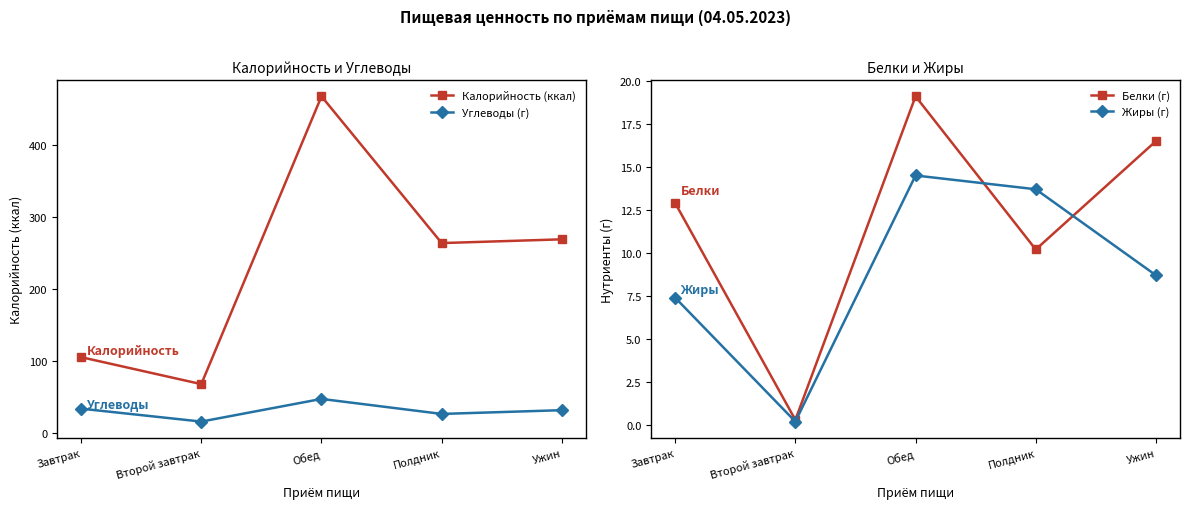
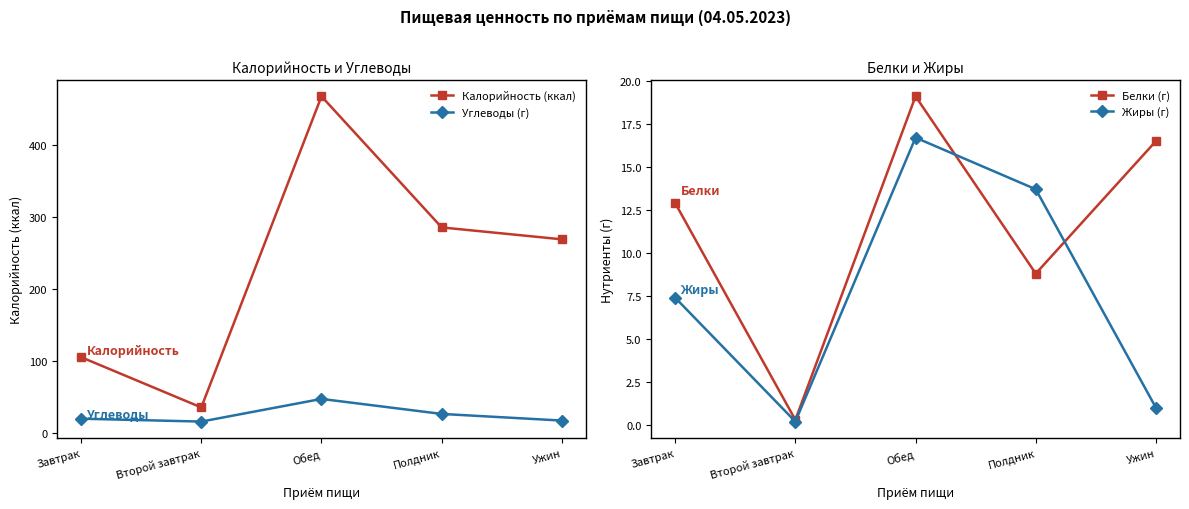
Калорийность и Углеводы, Углеводы (г), Завтрак: 30 -> 20
Калорийность и Углеводы, Калорийность (ккал), Второй завтрак: 70 -> 40
Калорийность и Углеводы, Калорийность (ккал), Полдник: 260 -> 290
Калорийность и Углеводы, Углеводы (г), Ужин: 30 -> 20
Белки и Жиры, Жиры (г), Обед: 14.5 -> 16.7
Белки и Жиры, Белки (г), Полдник: 10.2 -> 8.8
Белки и Жиры, Жиры (г), Ужин: 8.7 -> 1.0
